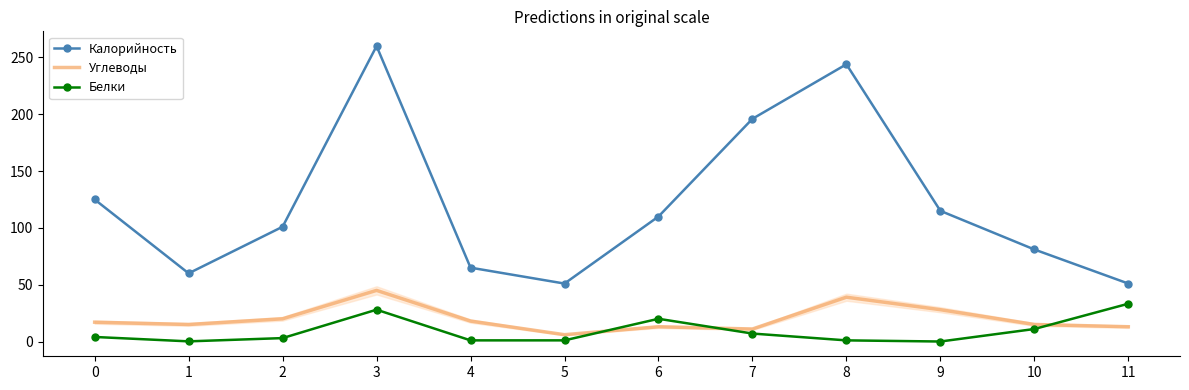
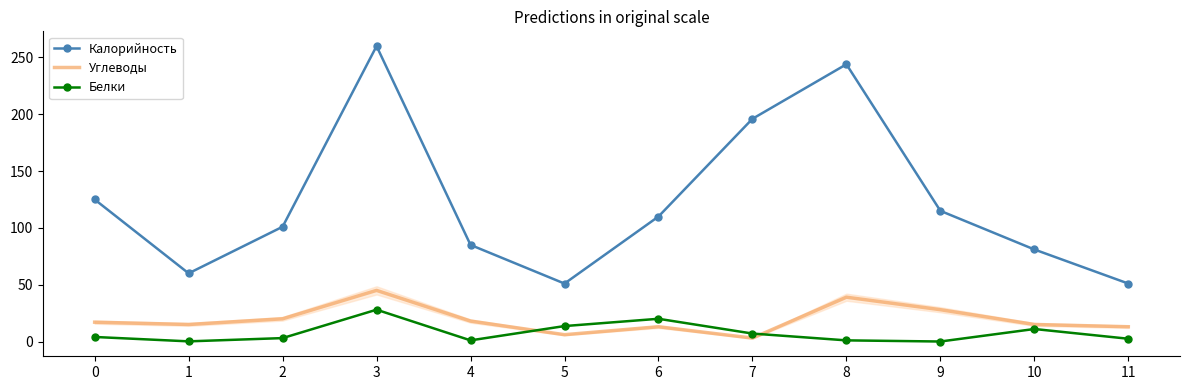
Калорийность, 4: 65 -> 85
Белки, 5: 1 -> 14
Углеводы, 7: 11 -> 3
Белки, 11: 33 -> 2
